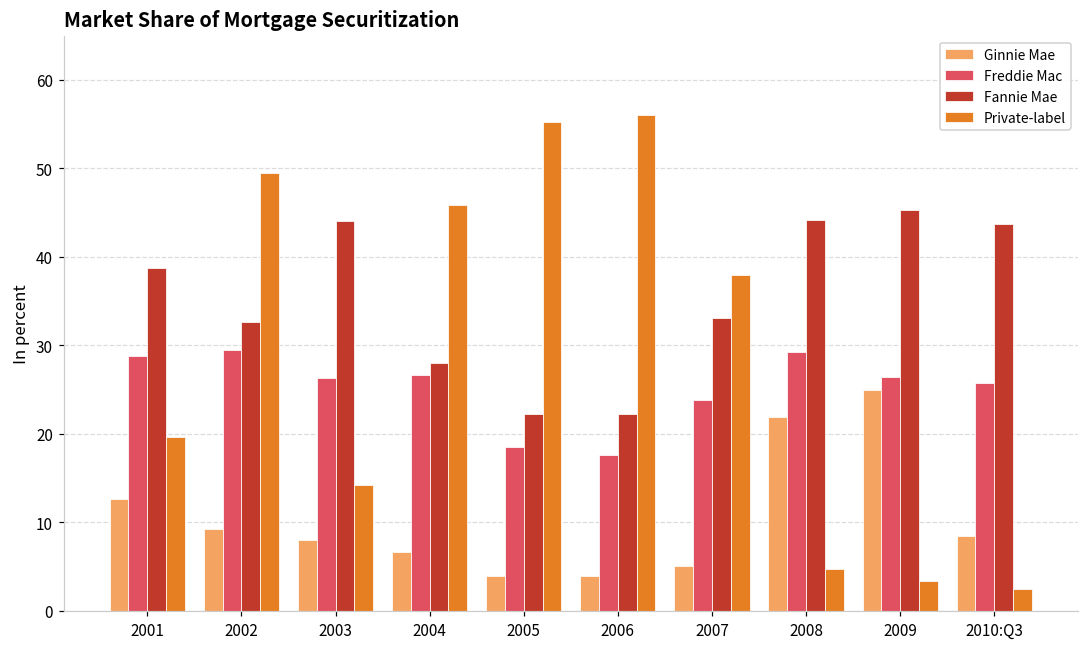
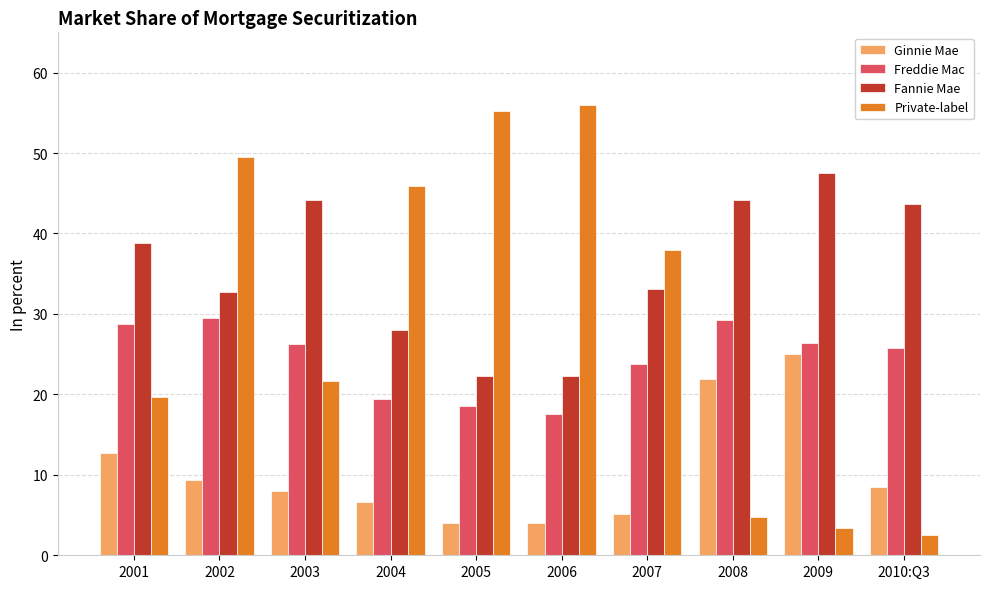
Private-label, 2003: 14 -> 22
Freddie Mac, 2004: 27 -> 19
Fannie Mae, 2009: 45 -> 48
